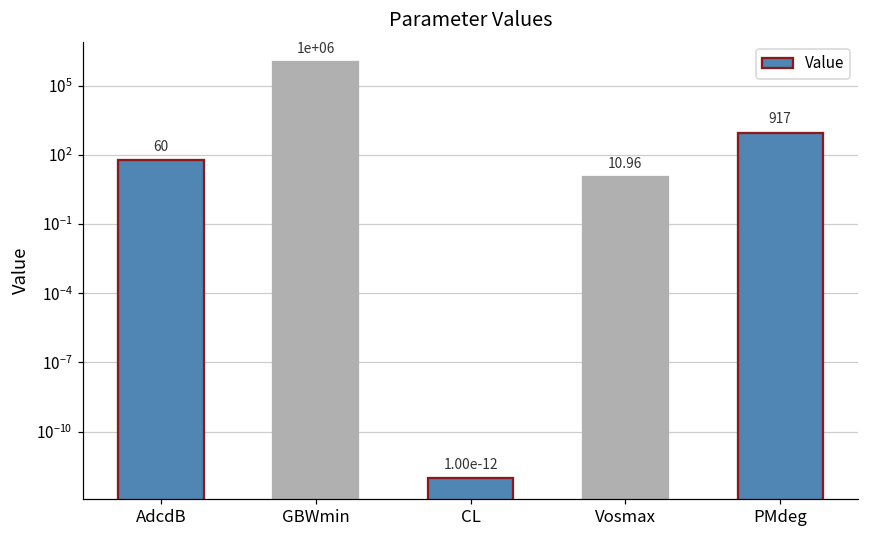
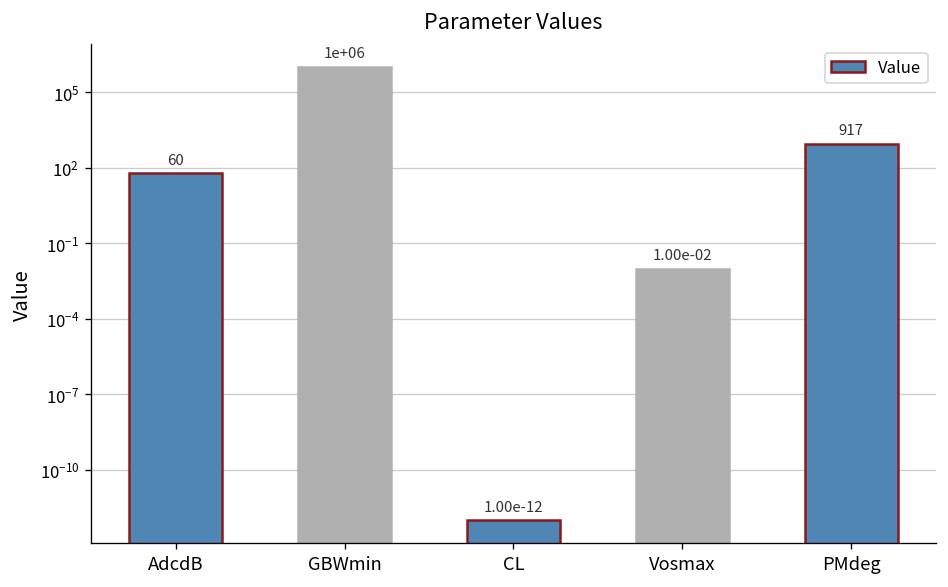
Vosmax: 10.96 -> 1.00e-02
